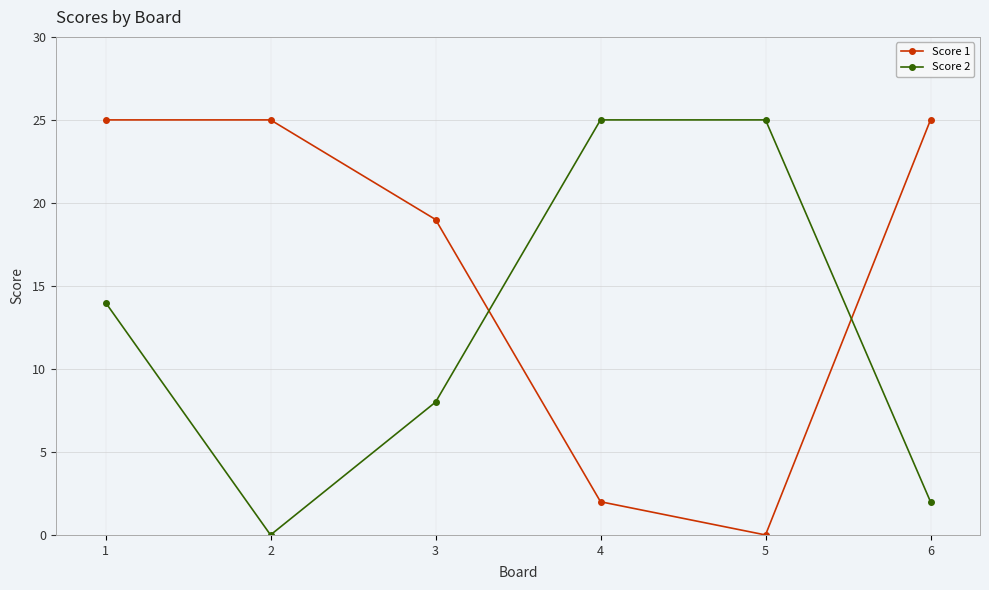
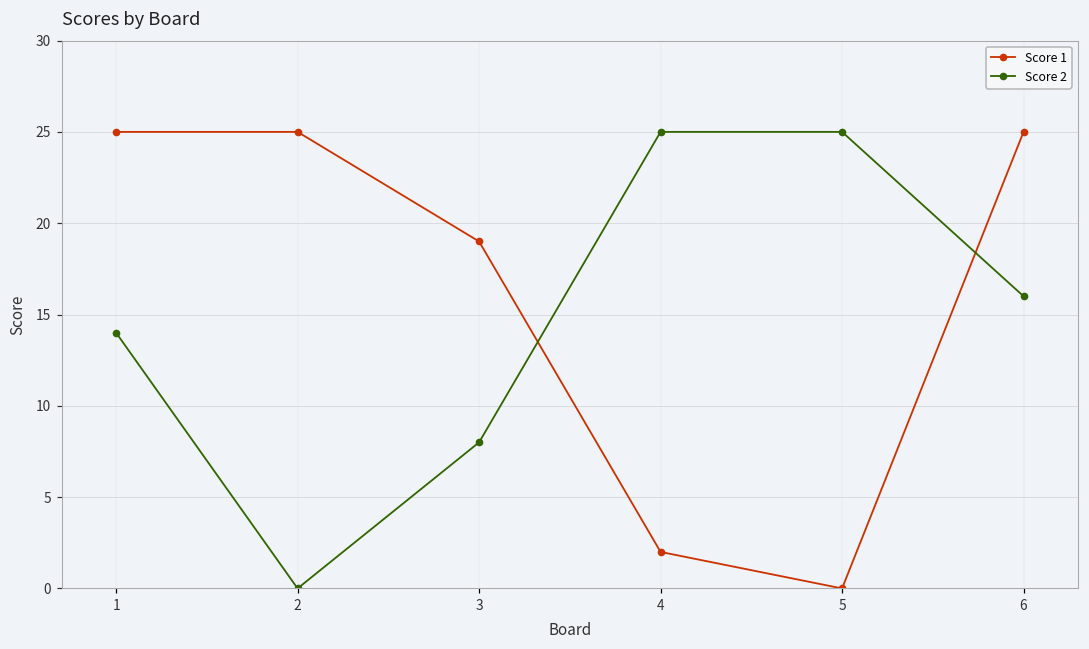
Score 2, 6: 2 -> 16
